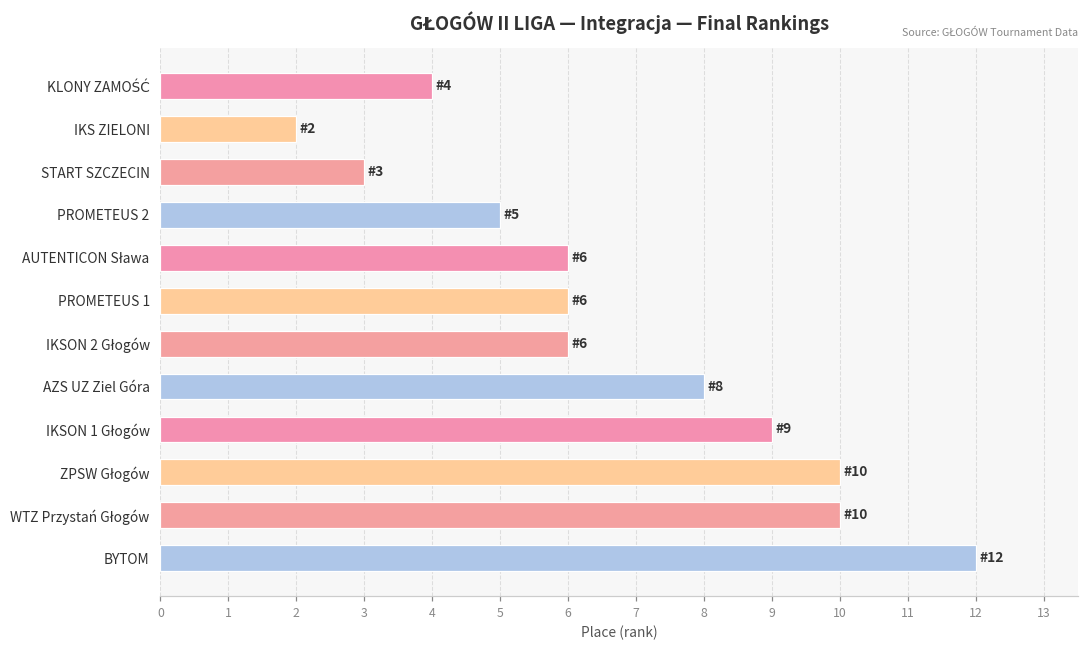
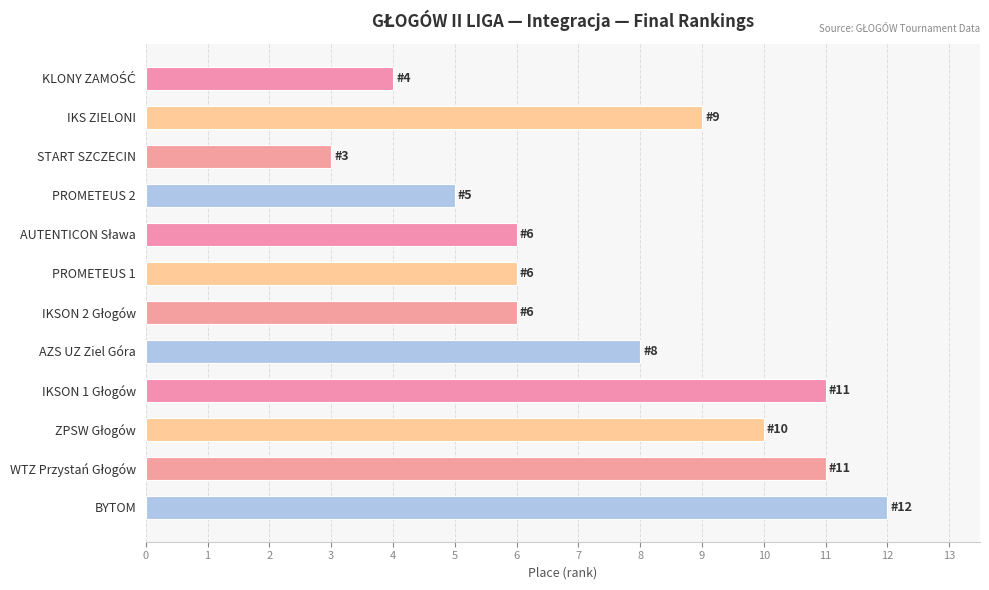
IKS ZIELONI: 2 -> 9
IKSON 1 Głogów: 9 -> 11
WTZ Przystań Głogów: 10 -> 11
